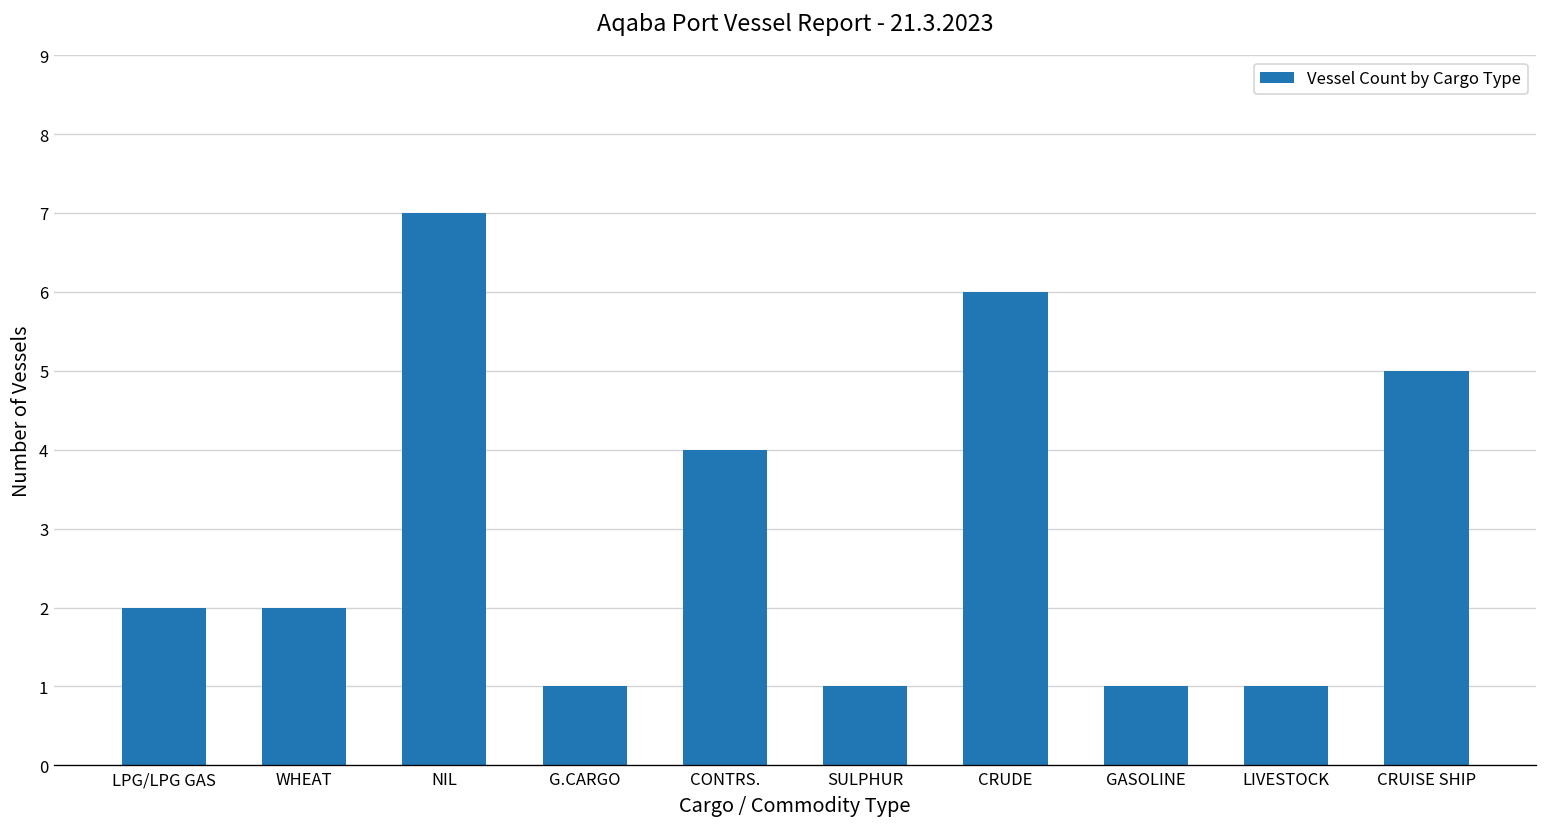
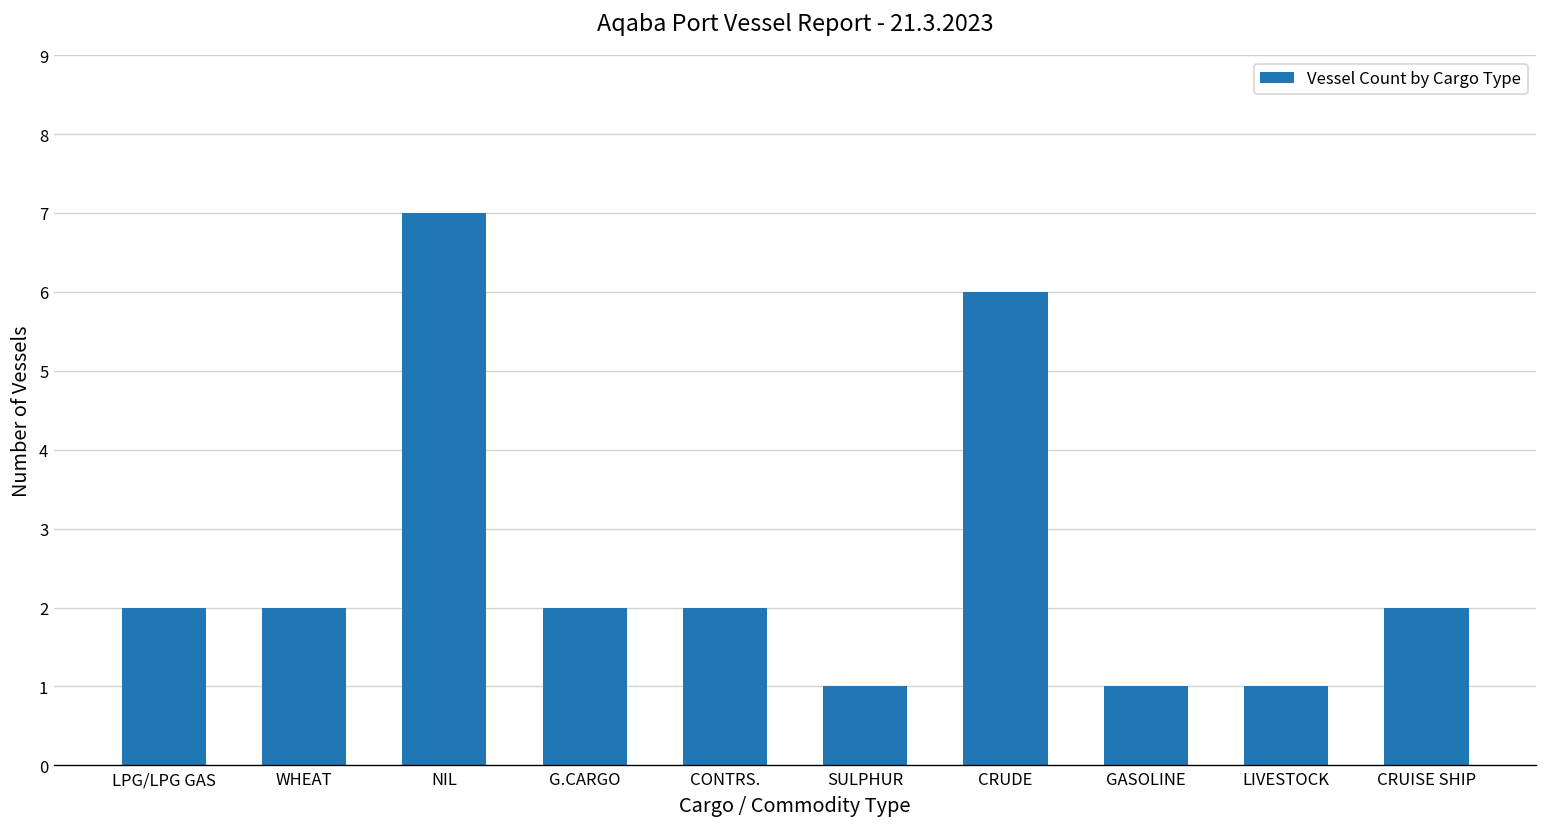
G.CARGO: 1 -> 2
CONTRS.: 4 -> 2
CRUISE SHIP: 5 -> 2
